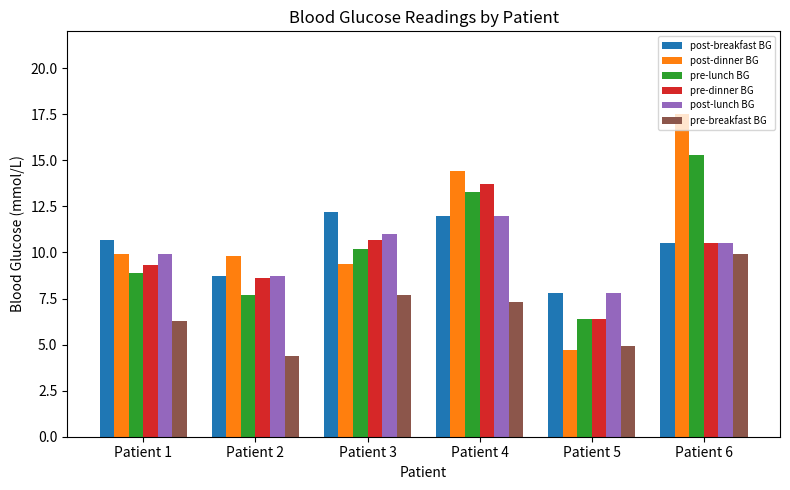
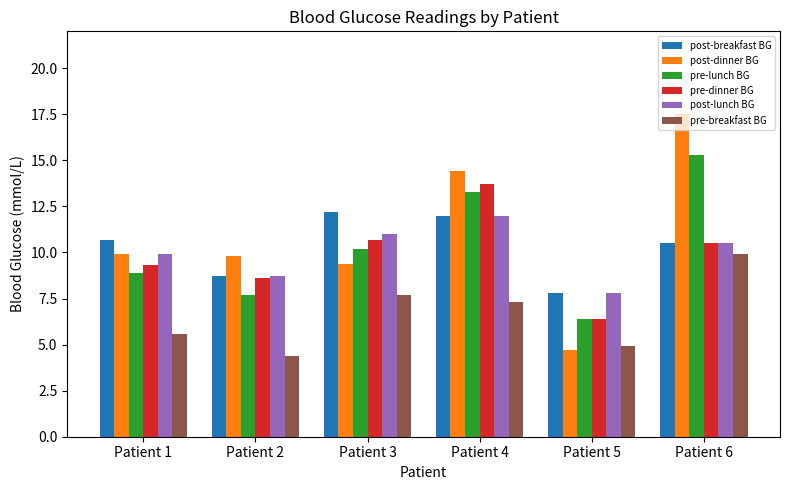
pre-breakfast BG, Patient 1: 6.3 -> 5.6
